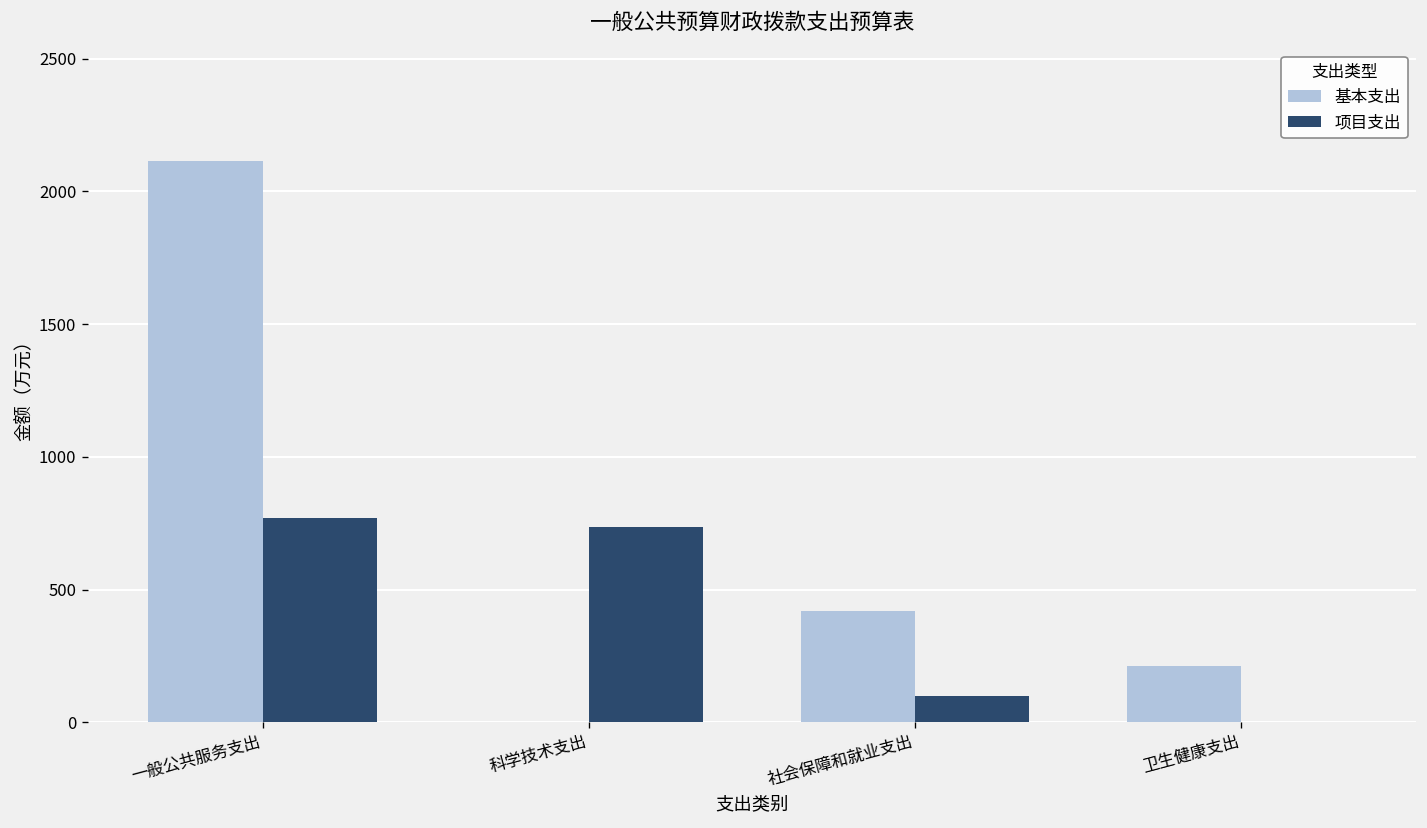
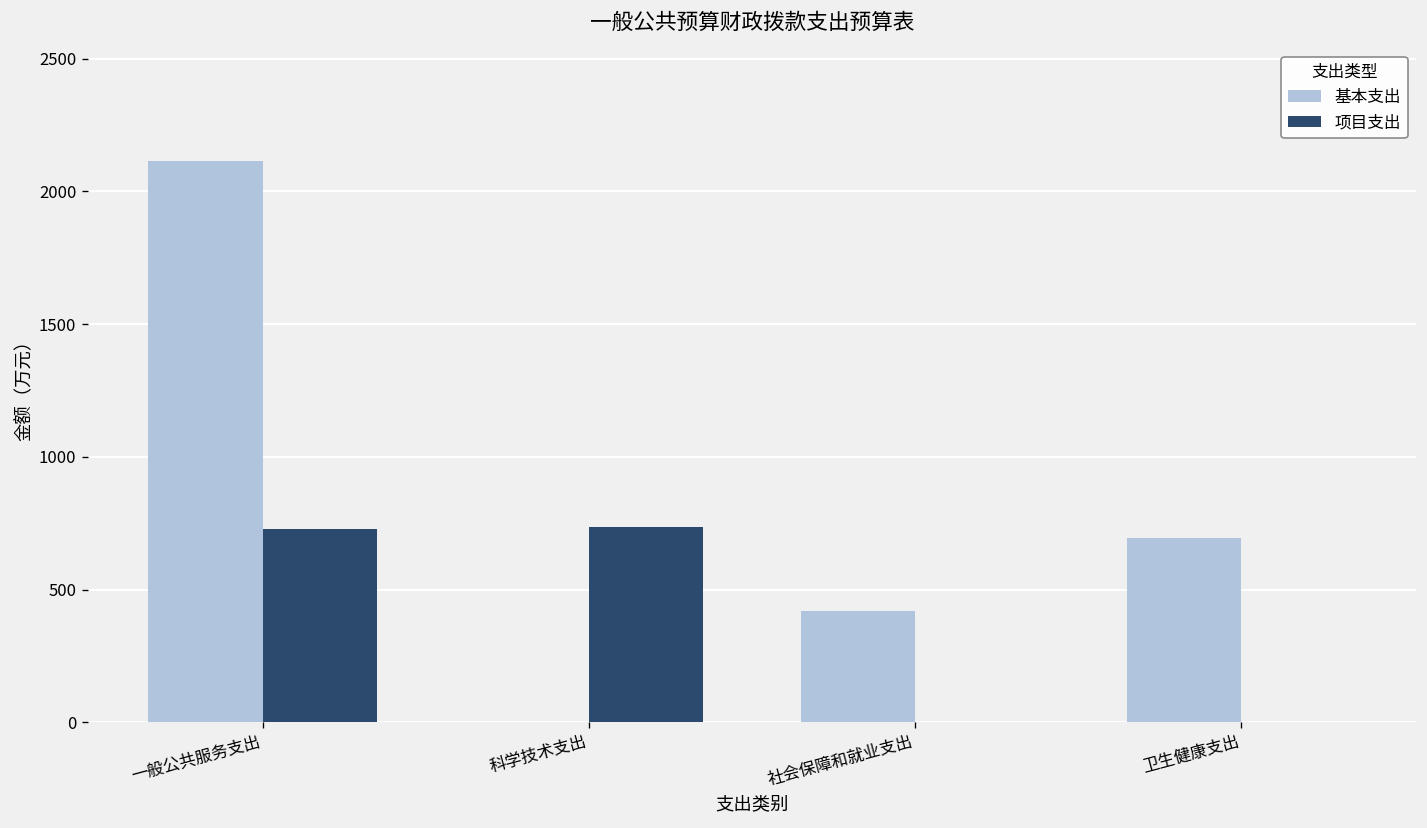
项目支出, 一般公共服务支出: 770 -> 730
项目支出, 社会保障和就业支出: 100 -> 0
基本支出, 卫生健康支出: 210 -> 690
